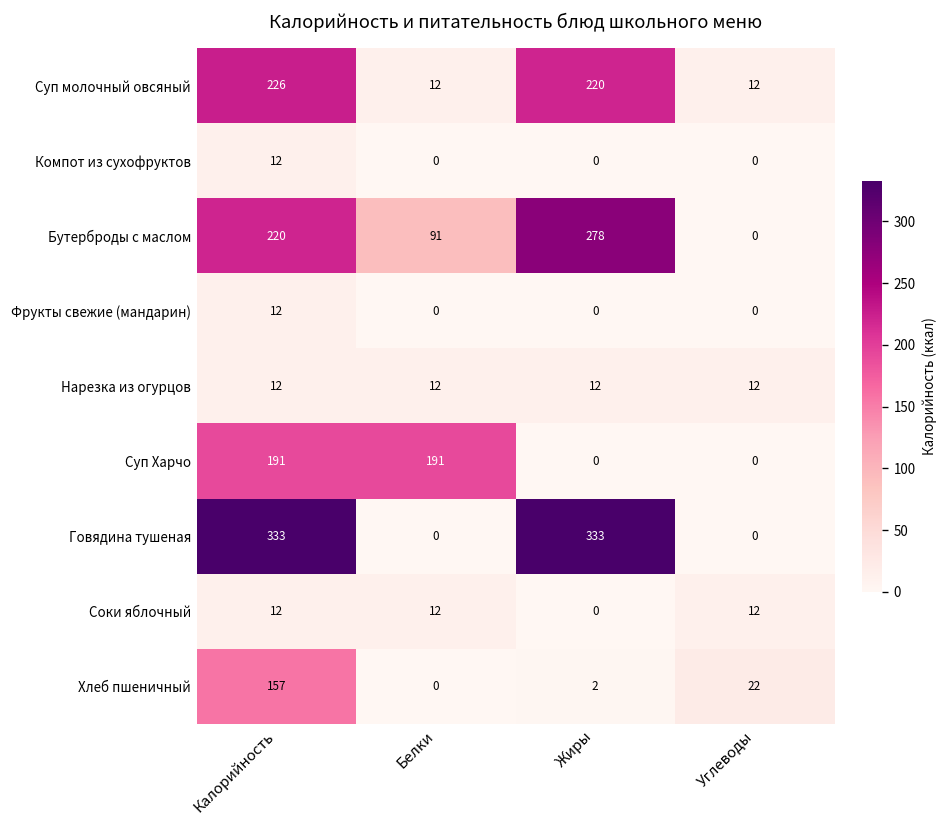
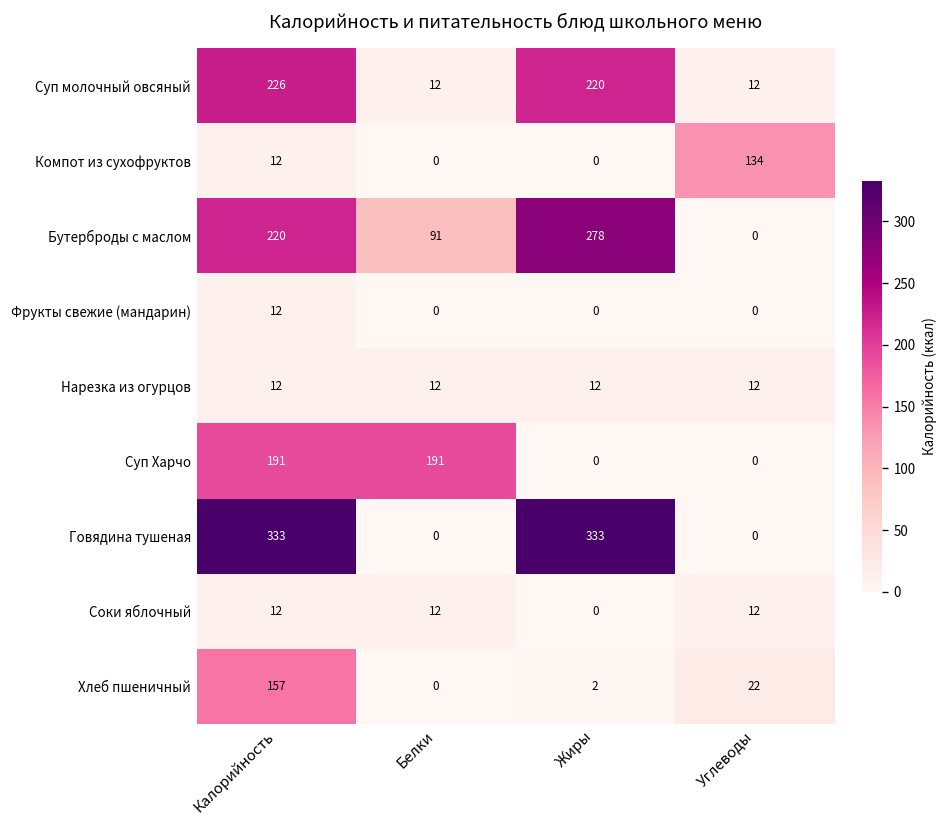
Компот из сухофруктов, Углеводы: 0 -> 134
